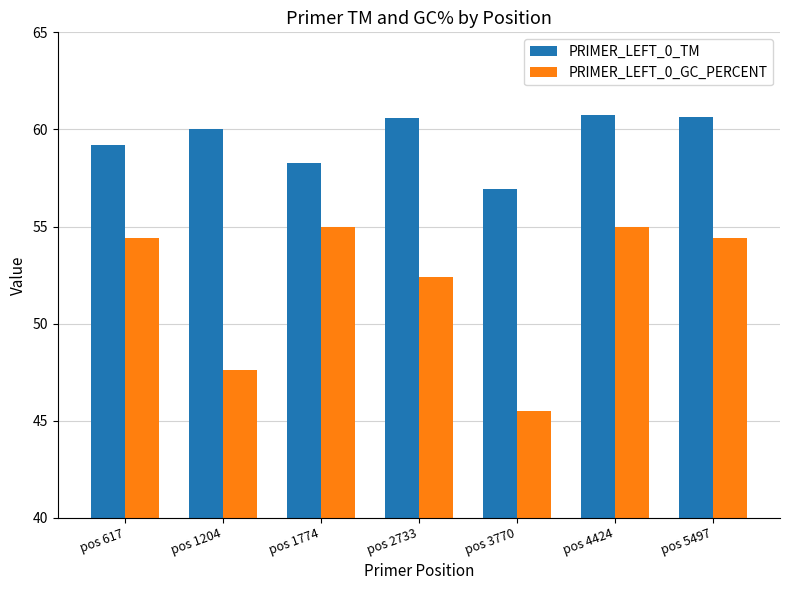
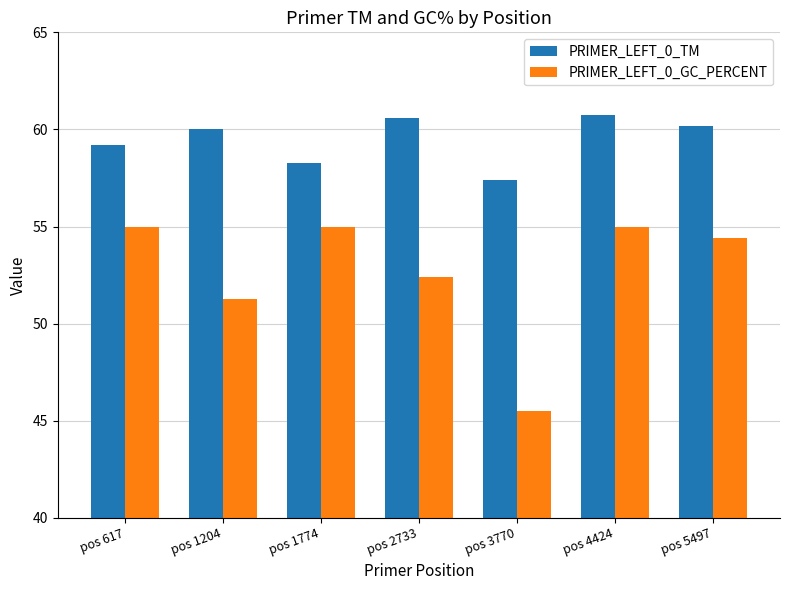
PRIMER_LEFT_0_GC_PERCENT, pos 617: 54.4 -> 55.0
PRIMER_LEFT_0_GC_PERCENT, pos 1204: 47.6 -> 51.2
PRIMER_LEFT_0_TM, pos 3770: 56.9 -> 57.4
PRIMER_LEFT_0_TM, pos 5497: 60.6 -> 60.2
